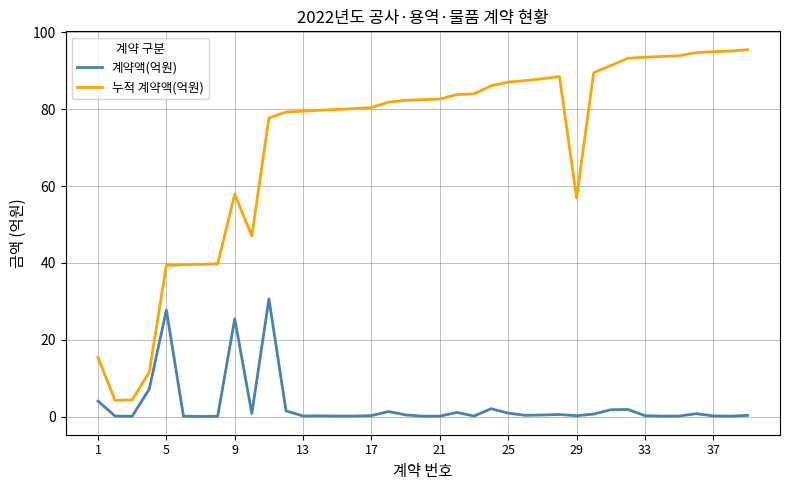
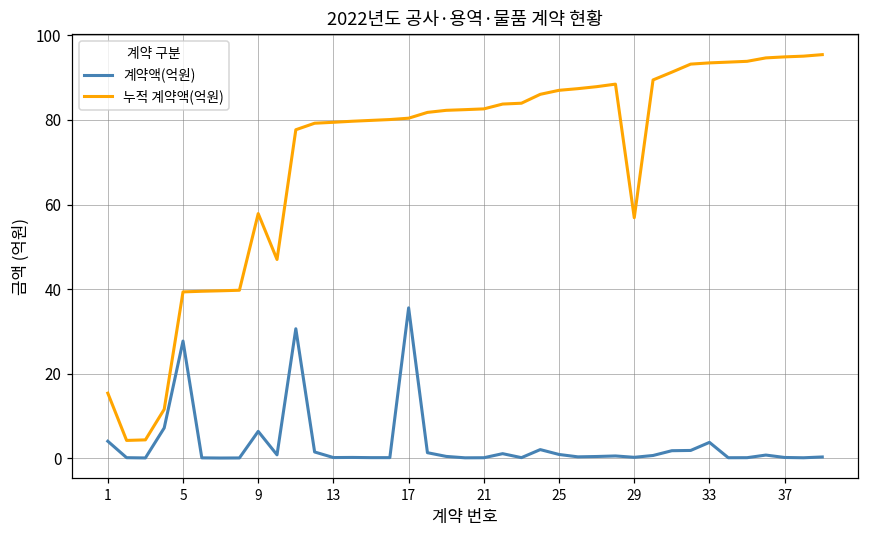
계약액(억원), 9: 25 -> 6
계약액(억원), 17: 0 -> 36
계약액(억원), 33: 0 -> 4
